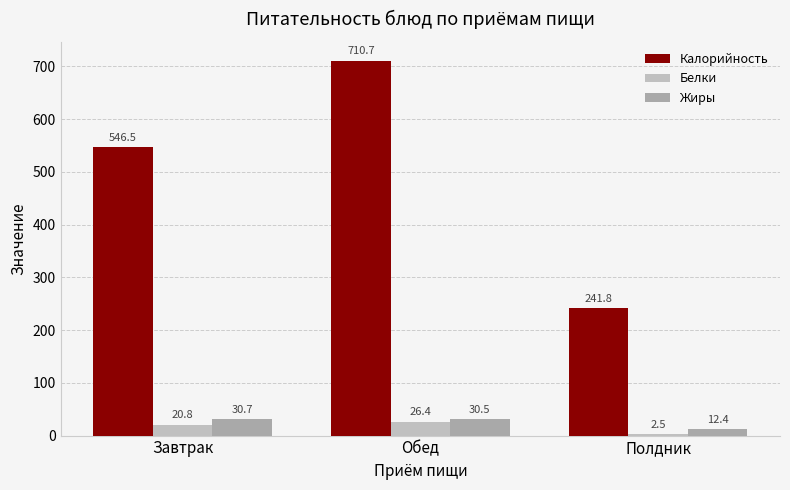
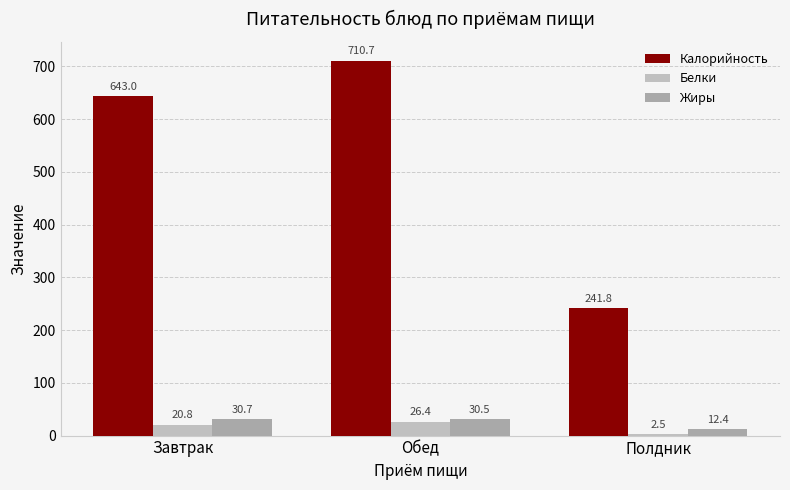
Калорийность, Завтрак: 546.5 -> 643.0
